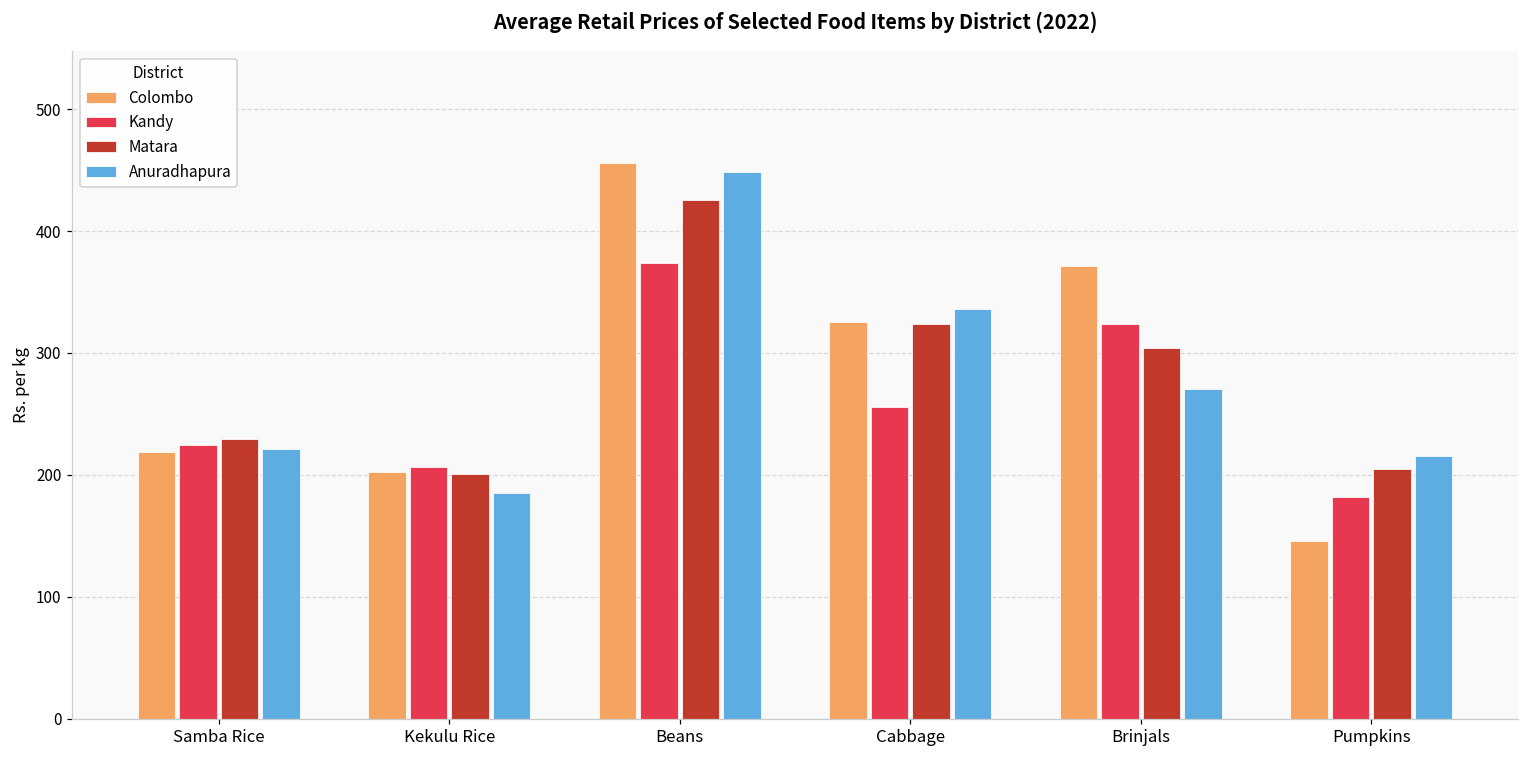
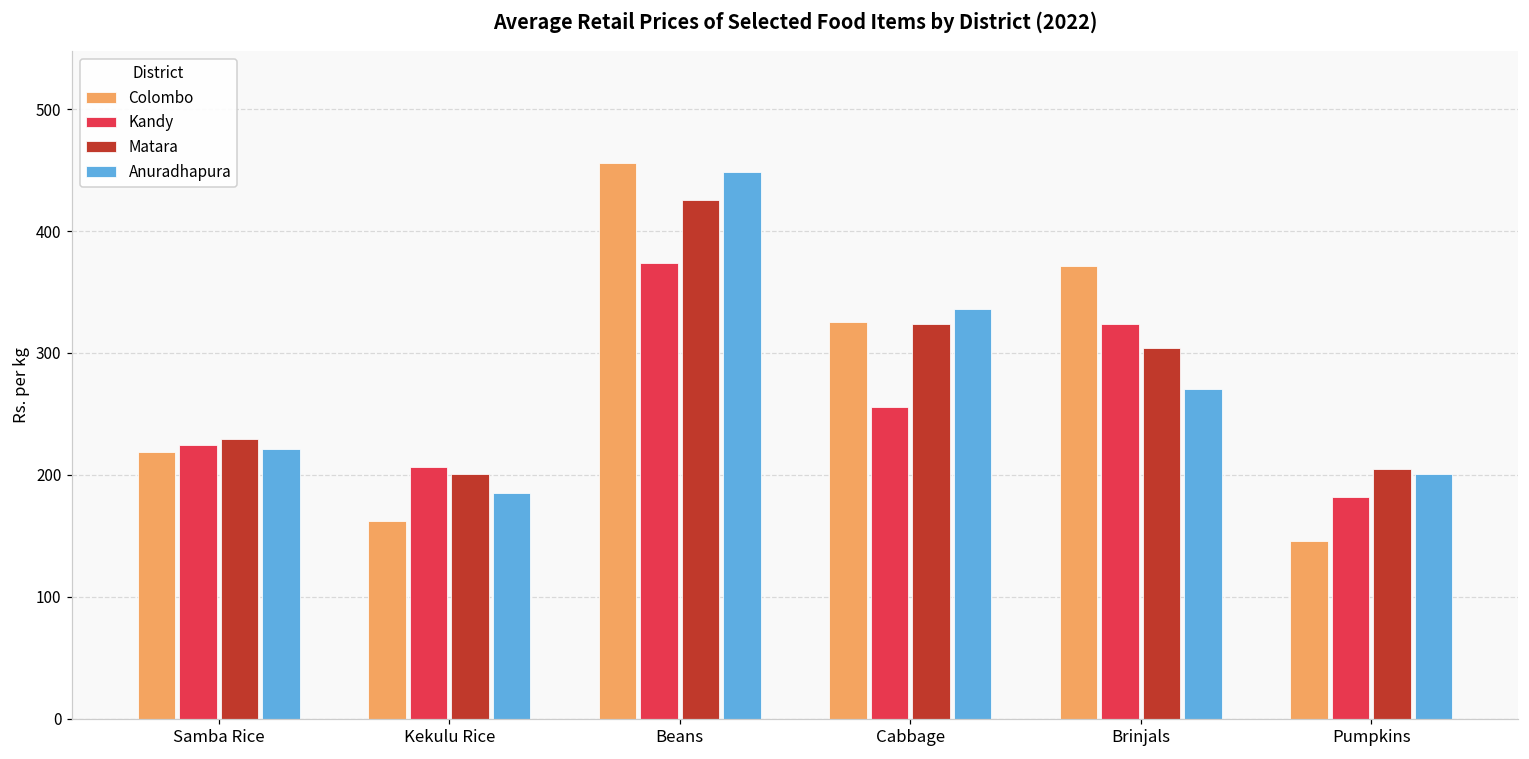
Colombo, Kekulu Rice: 203 -> 162
Anuradhapura, Pumpkins: 215 -> 201
